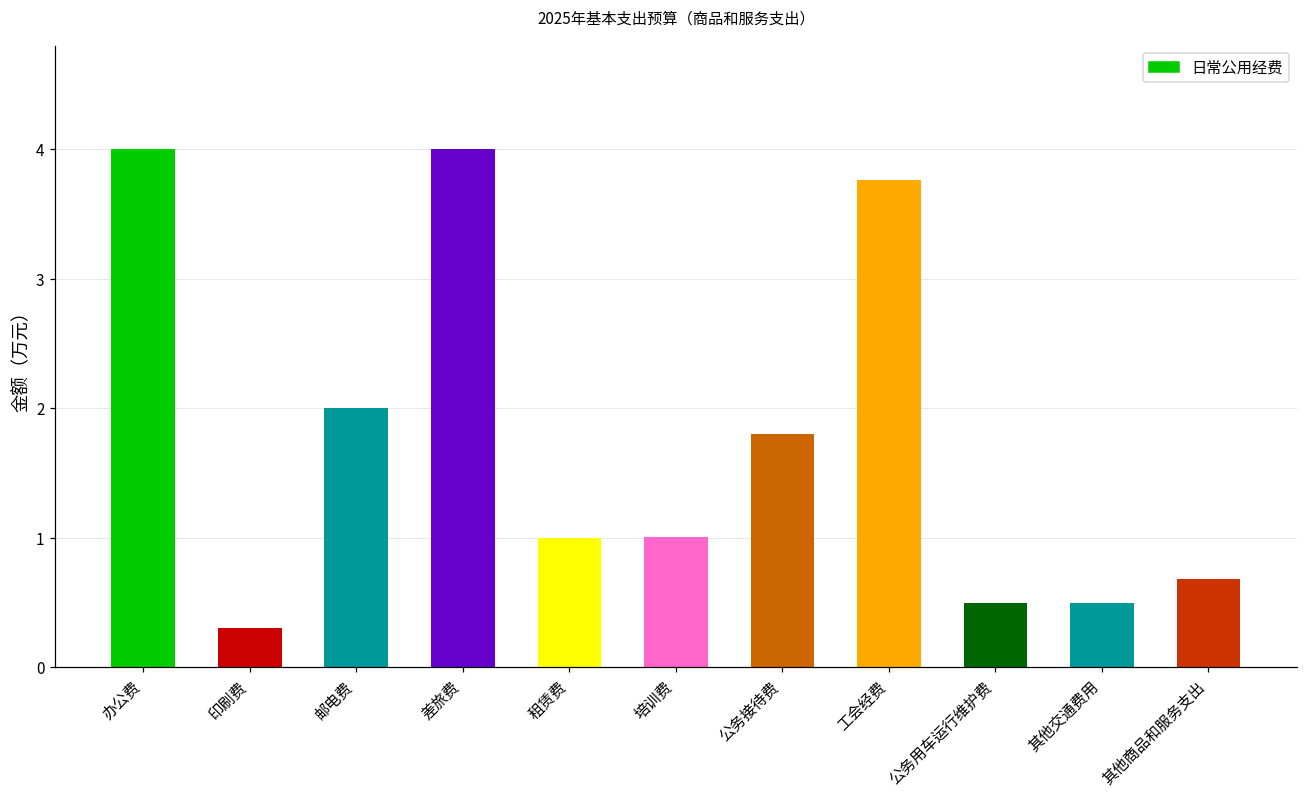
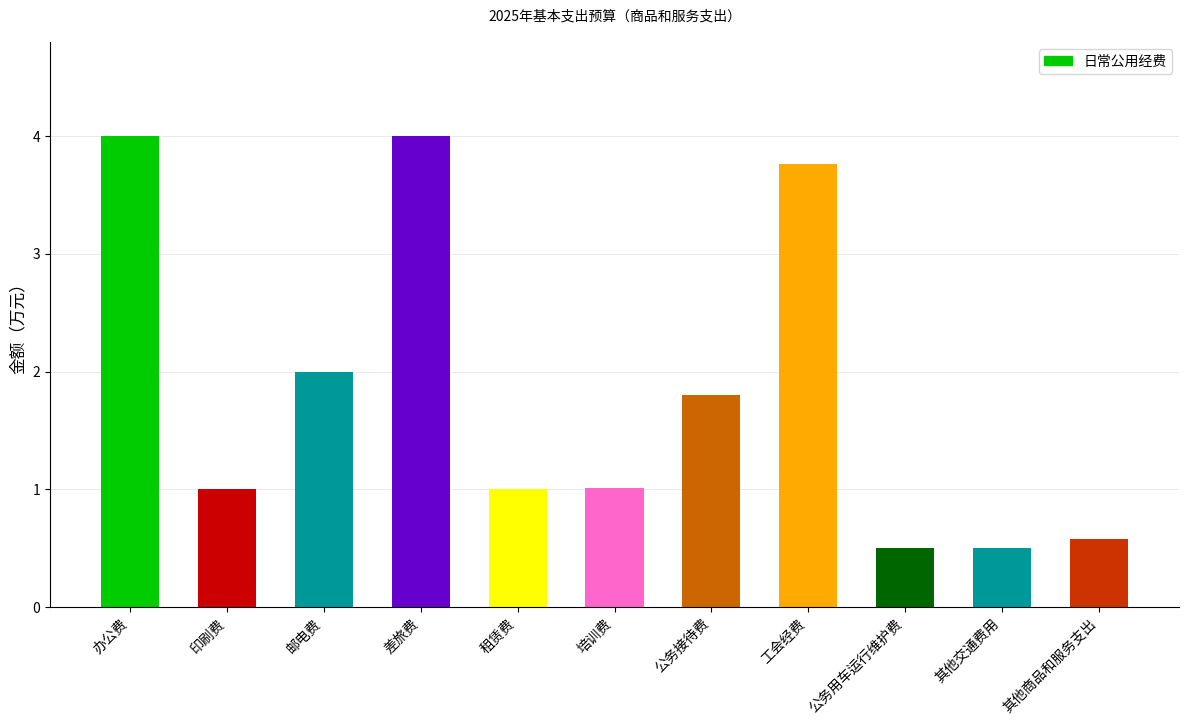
印刷费: 0.3 -> 1.0
其他商品和服务支出: 0.68 -> 0.58
